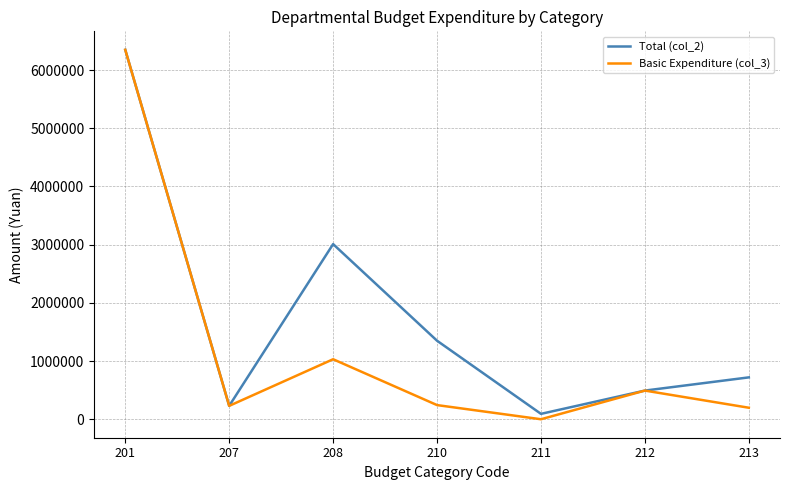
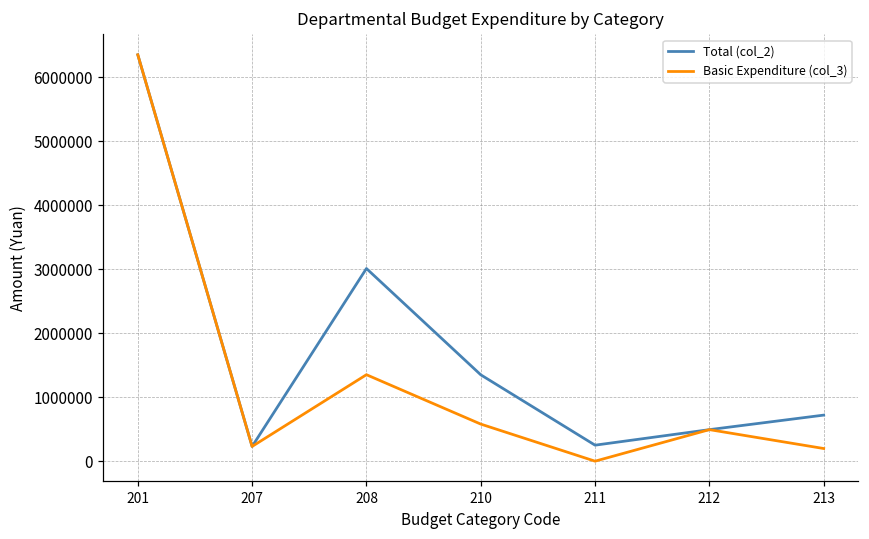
Basic Expenditure (col_3), 208: 1000000 -> 1400000
Basic Expenditure (col_3), 210: 200000 -> 600000
Total (col_2), 211: 100000 -> 300000
